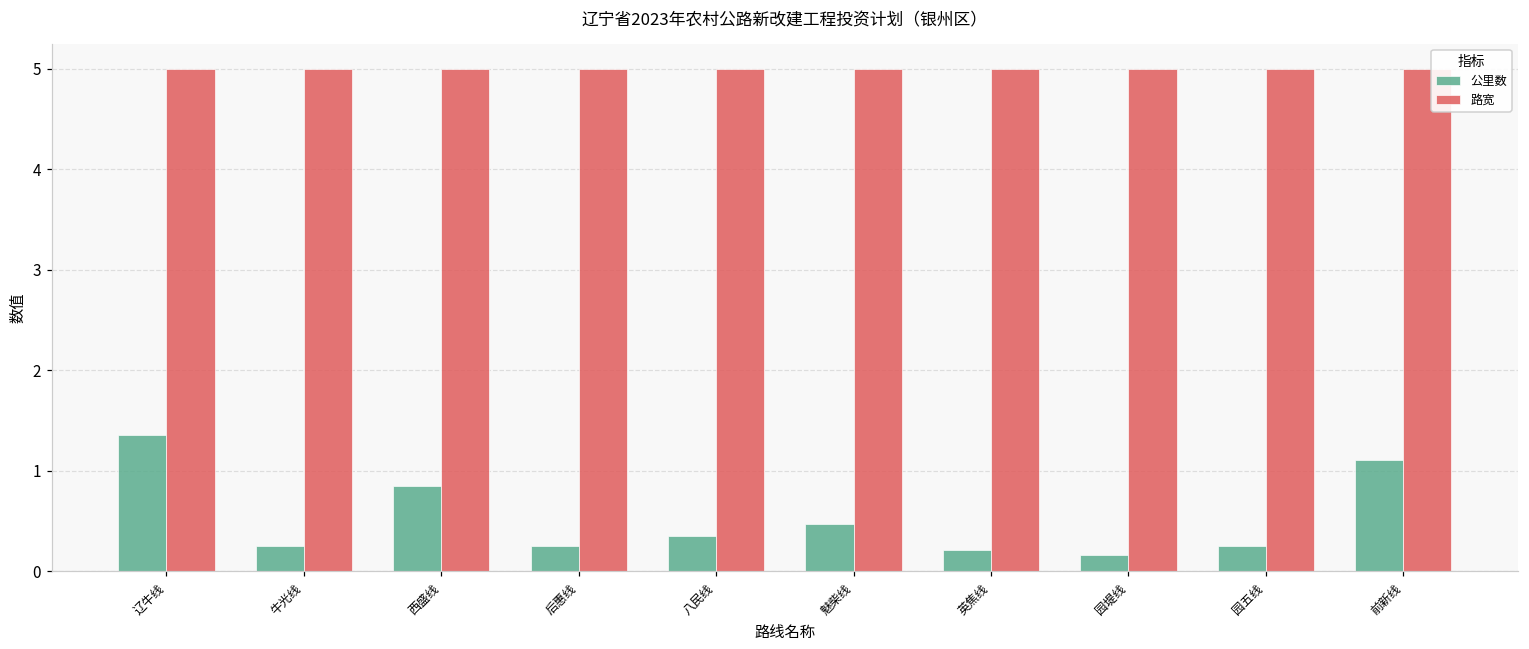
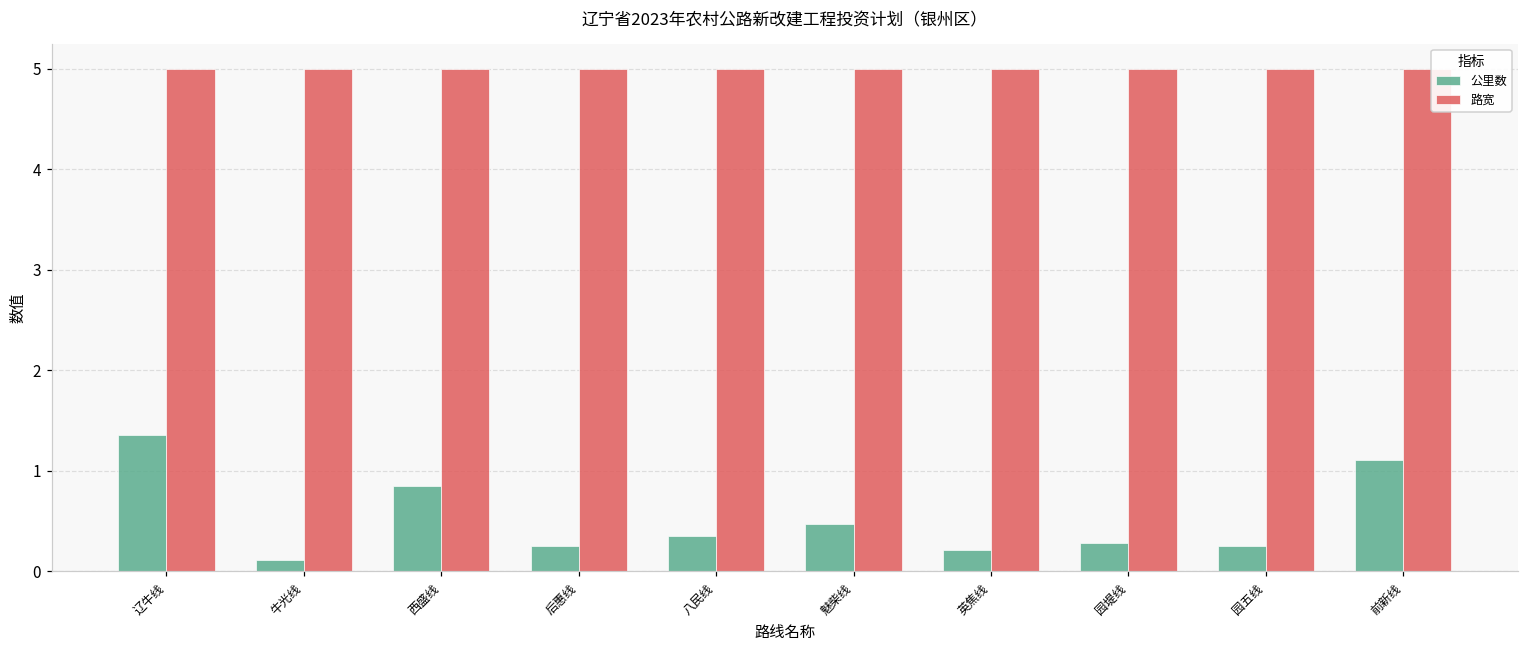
公里数, 牛光线: 0.3 -> 0.1
公里数, 园堤线: 0.2 -> 0.3
